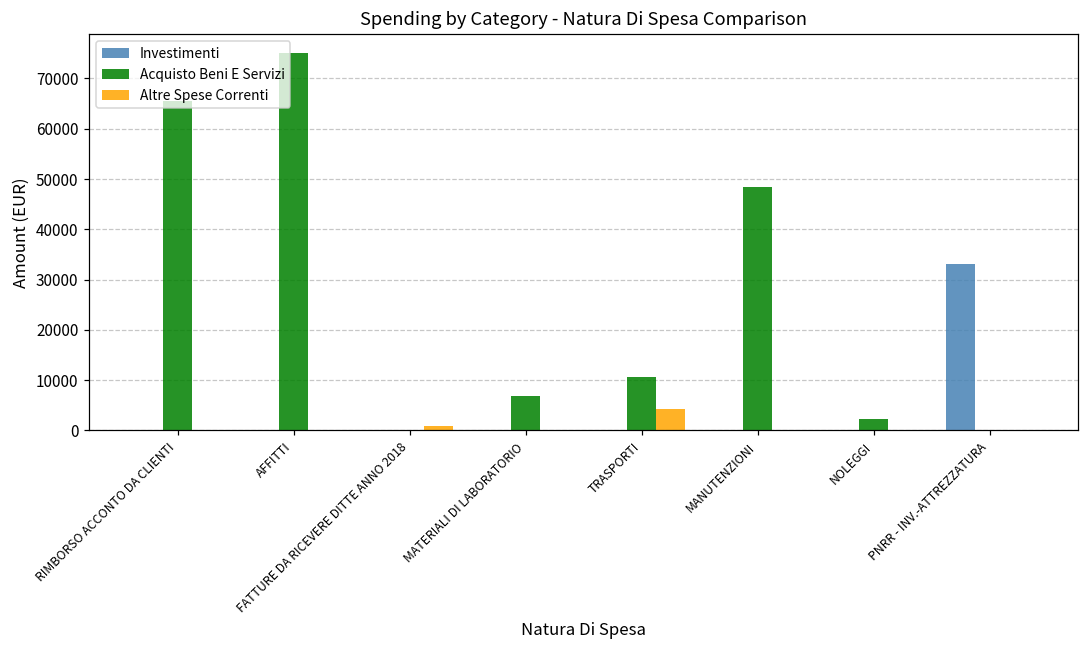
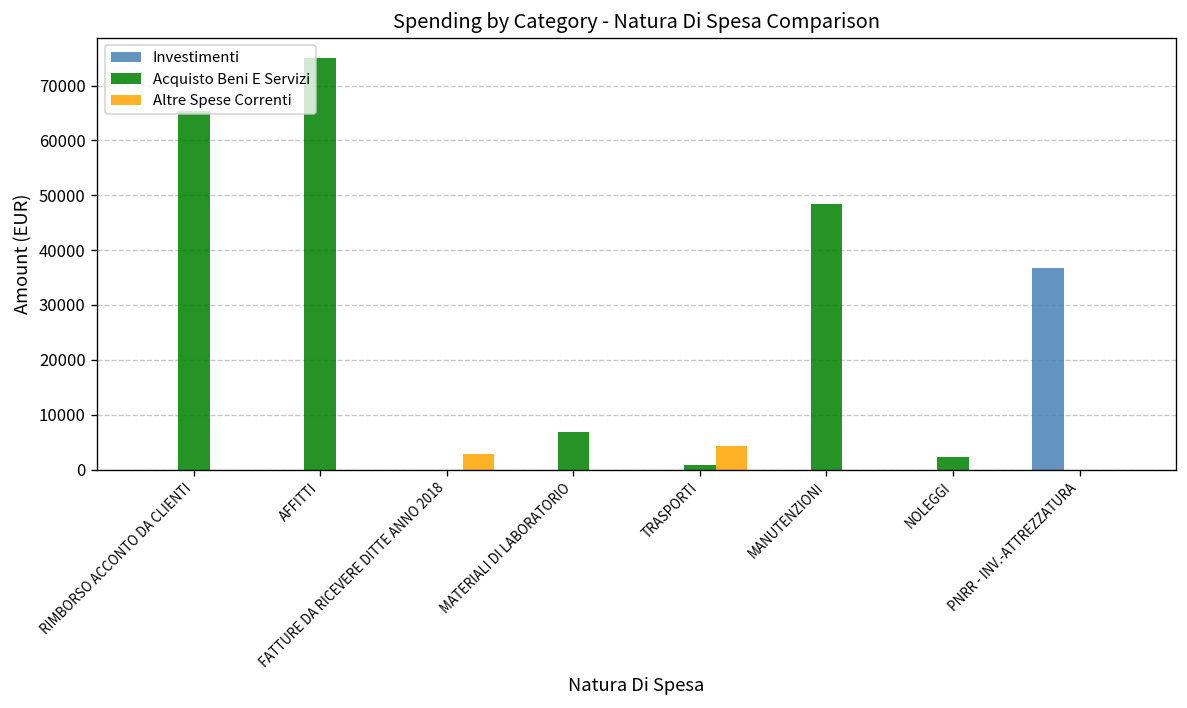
Altre Spese Correnti, FATTURE DA RICEVERE DITTE ANNO 2018: 1000 -> 3000
Acquisto Beni E Servizi, TRASPORTI: 11000 -> 1000
Investimenti, PNRR - INV.-ATTREZZATURA: 33000 -> 37000
